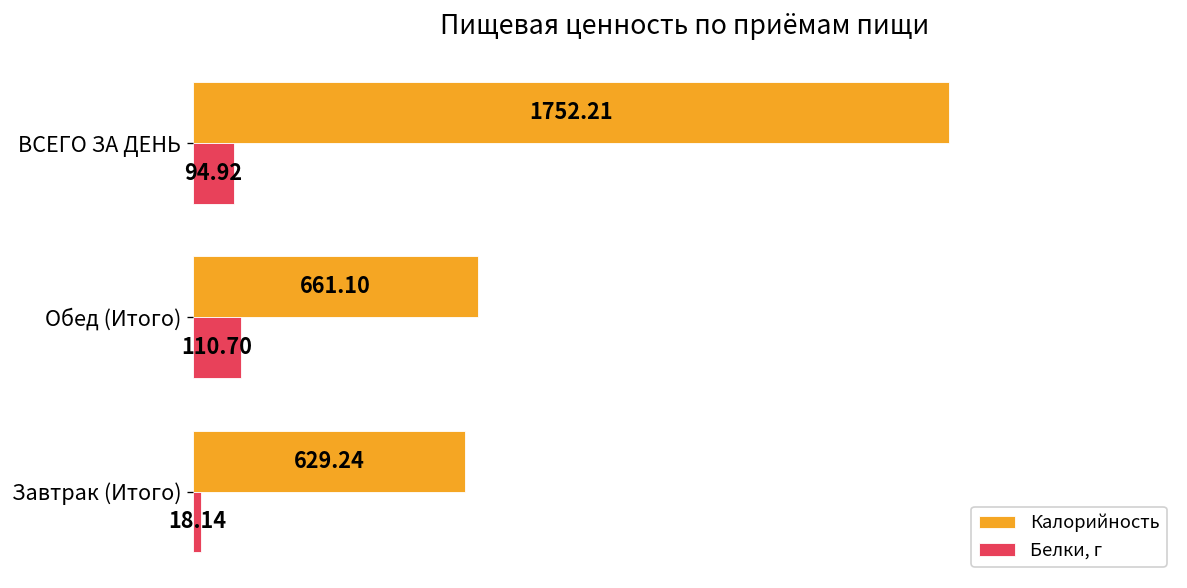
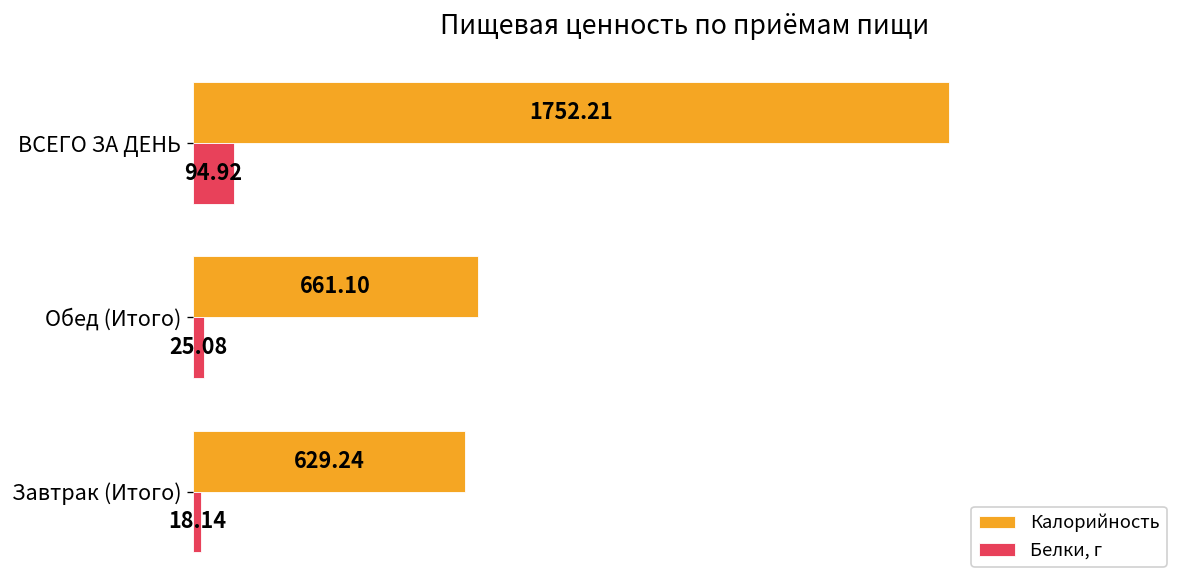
Белки, г, Обед (Итого): 110.70 -> 25.08
